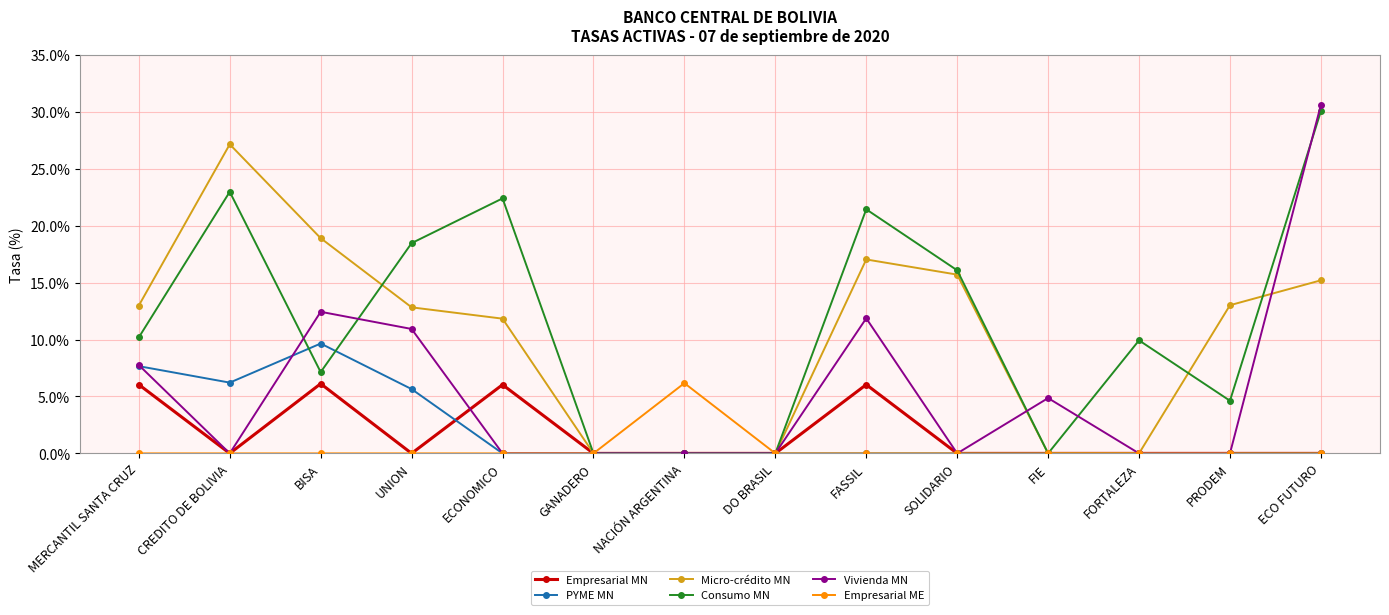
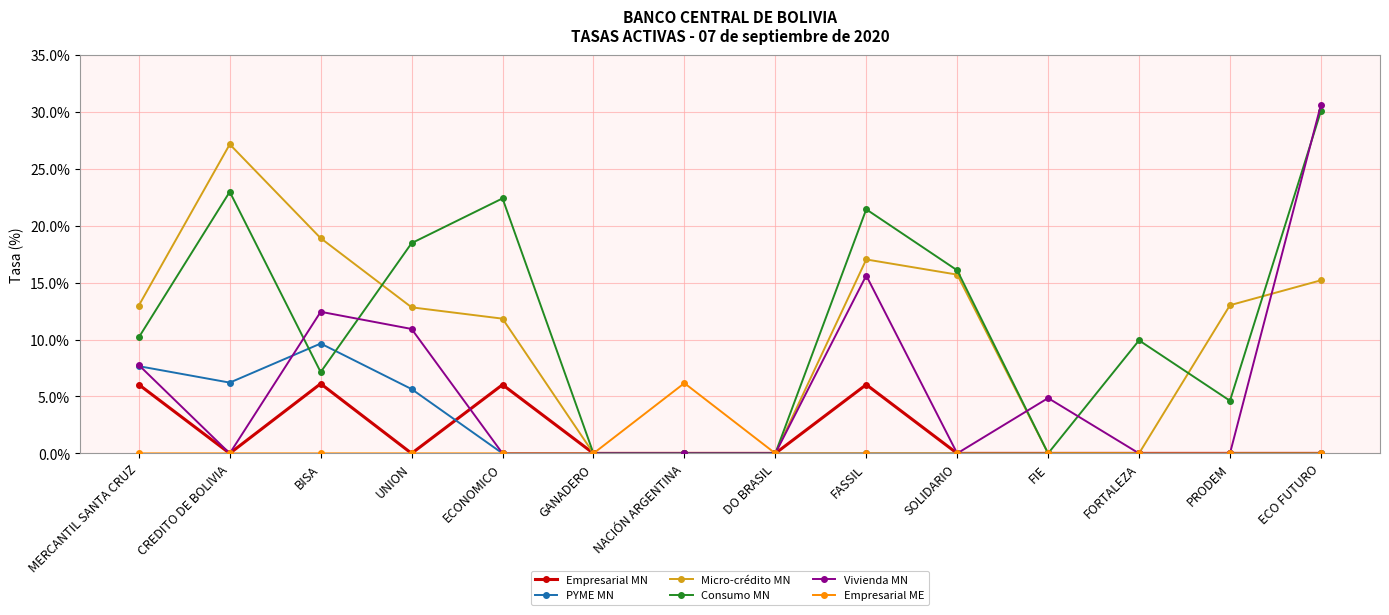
Vivienda MN, FASSIL: 11.9% -> 15.6%
